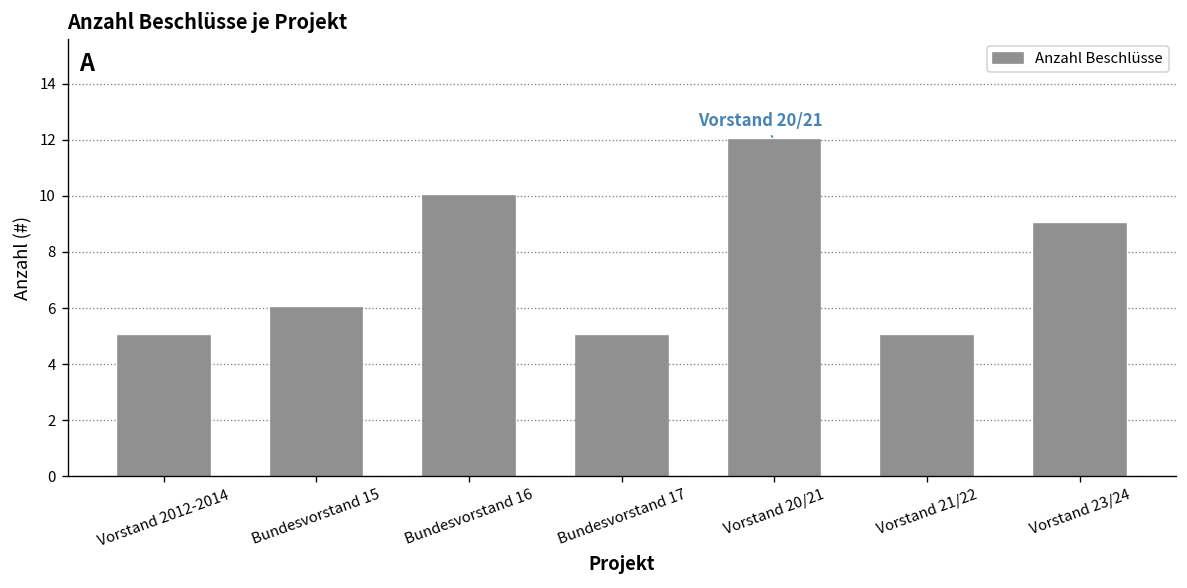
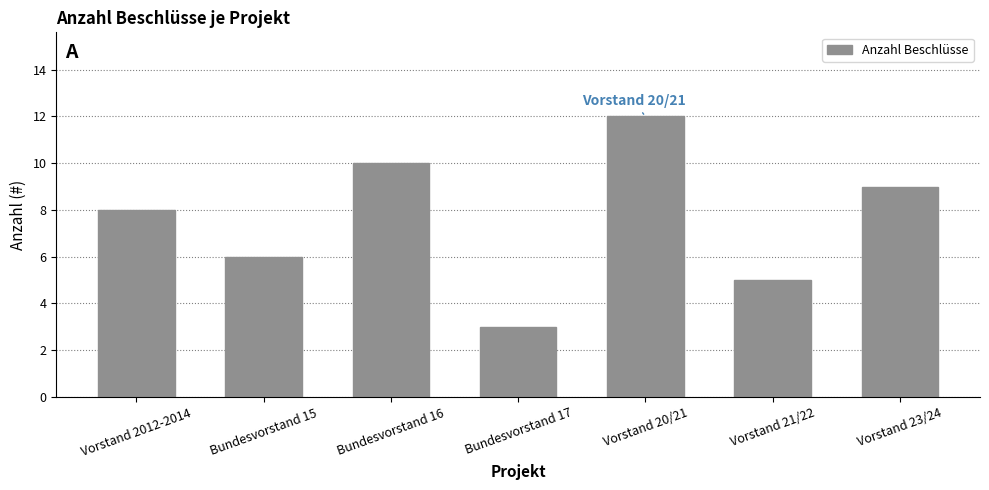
Vorstand 2012-2014: 5 -> 8
Bundesvorstand 17: 5 -> 3
